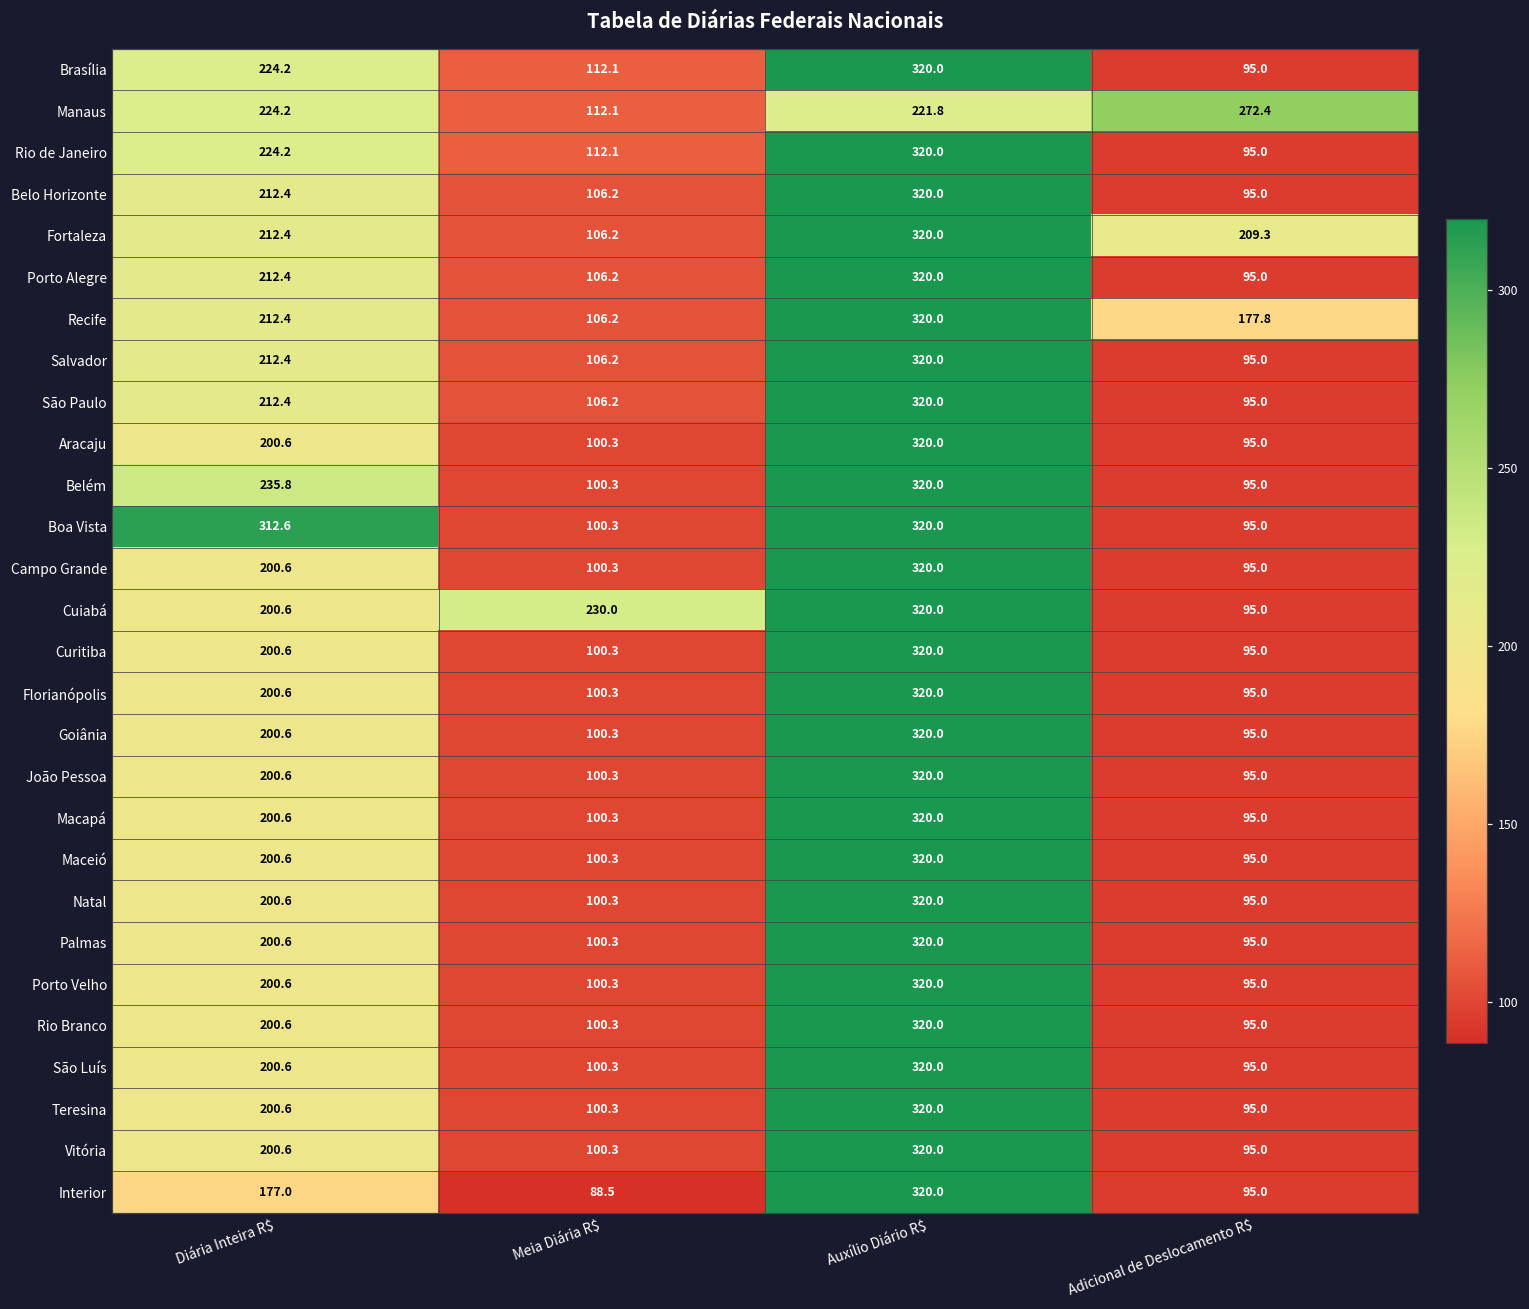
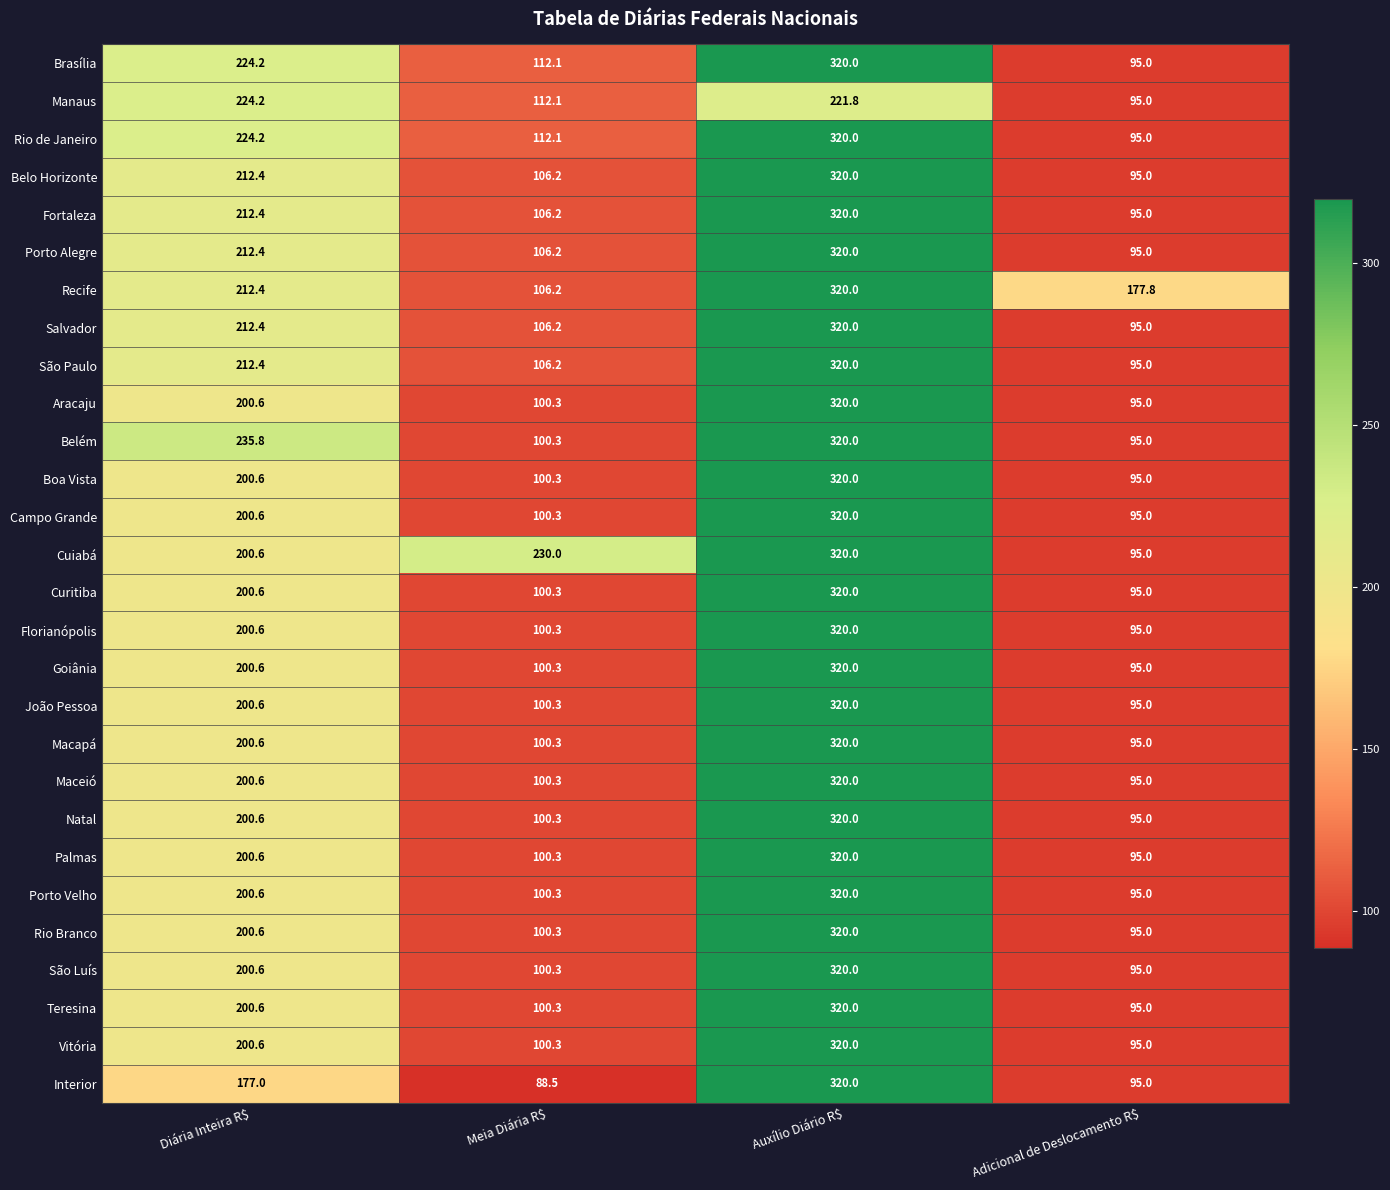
Manaus, Adicional de Deslocamento R$: 272.4 -> 95.0
Fortaleza, Adicional de Deslocamento R$: 209.3 -> 95.0
Boa Vista, Diária Inteira R$: 312.6 -> 200.6
